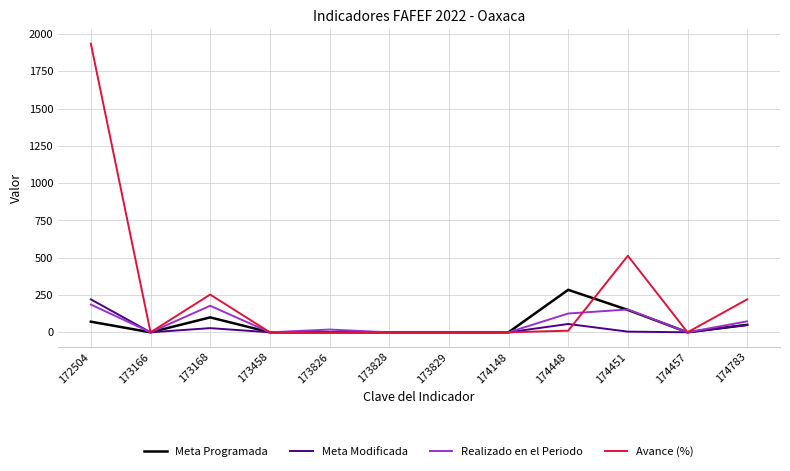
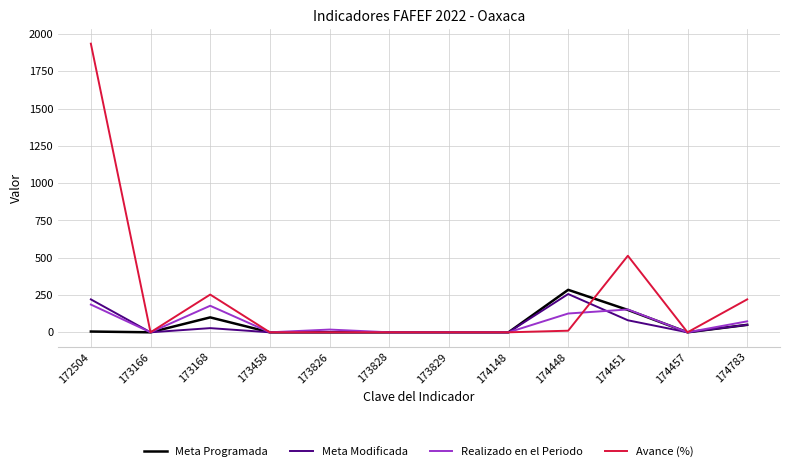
Meta Programada, 172504: 70 -> 10
Meta Modificada, 174448: 60 -> 260
Meta Modificada, 174451: 0 -> 80
